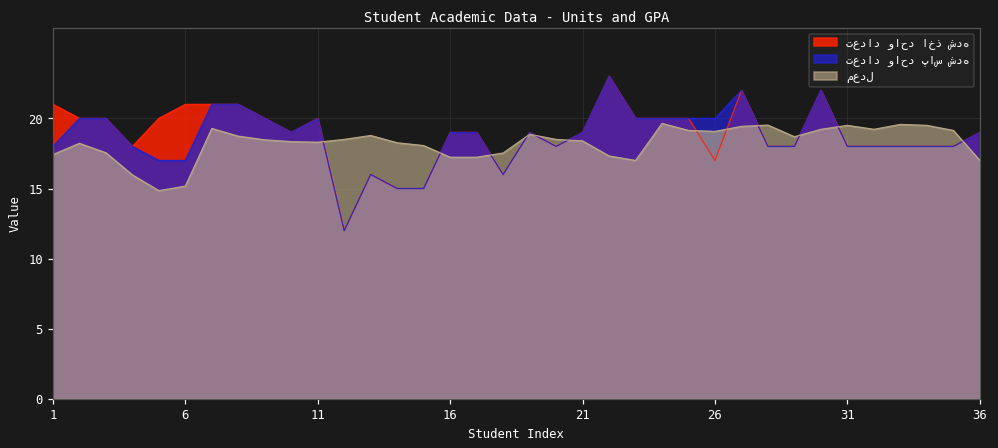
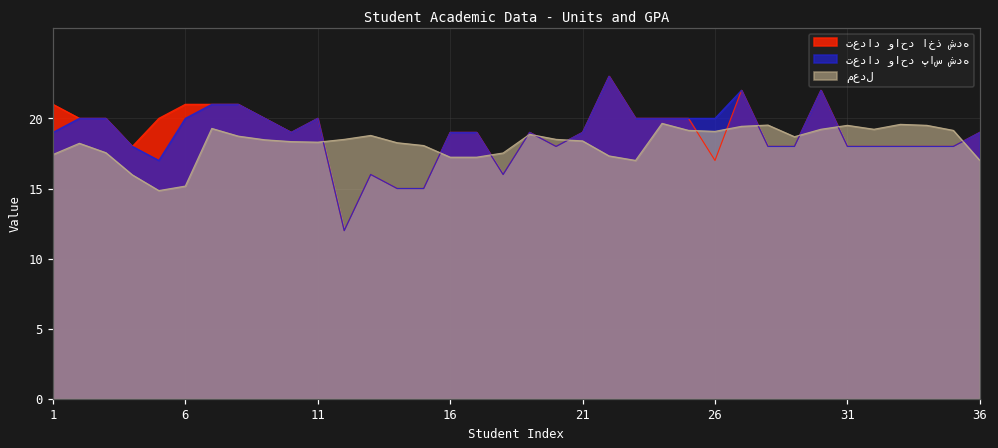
تعداد واحد پاس شده, 1: 18 -> 19
تعداد واحد پاس شده, 6: 17 -> 20
